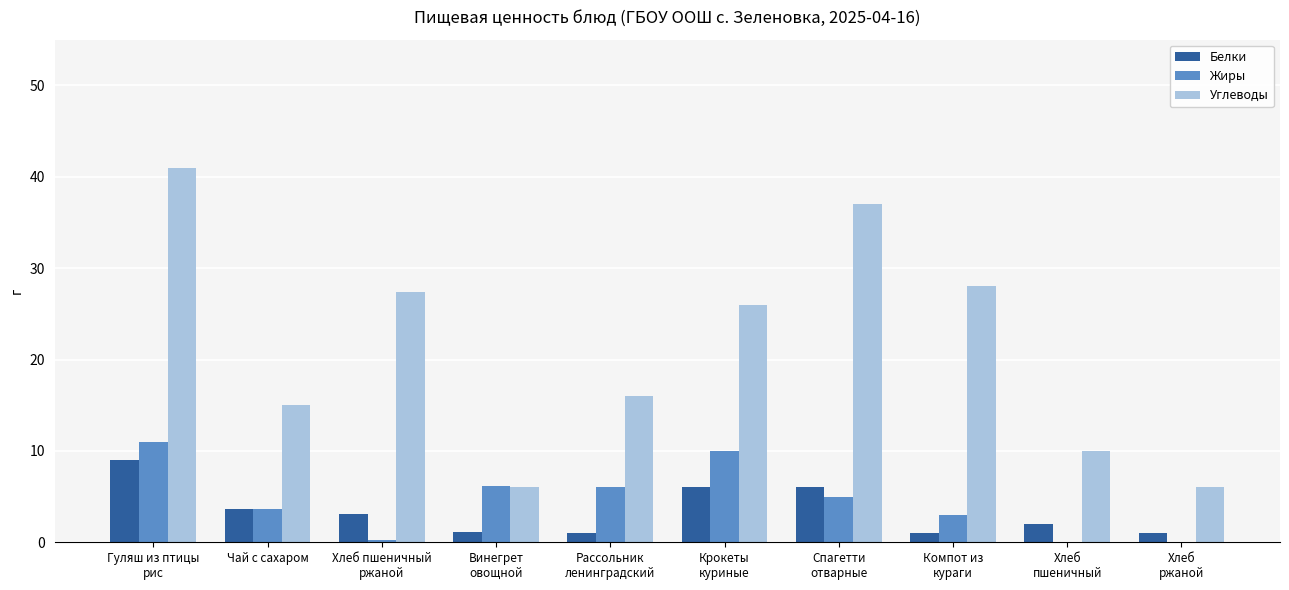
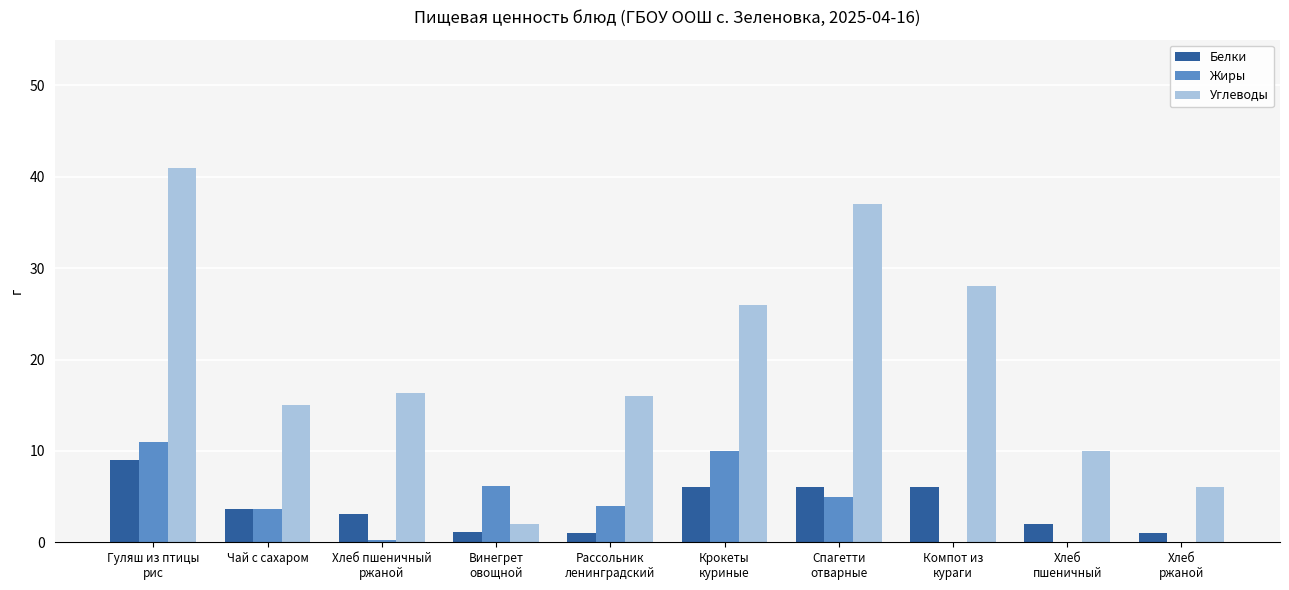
Углеводы, Хлеб пшеничный ржаной: 27 -> 16
Углеводы, Винегрет овощной: 6 -> 2
Жиры, Рассольник ленинградский: 6 -> 4
Белки, Компот из кураги: 1 -> 6
Жиры, Компот из кураги: 3 -> 0
